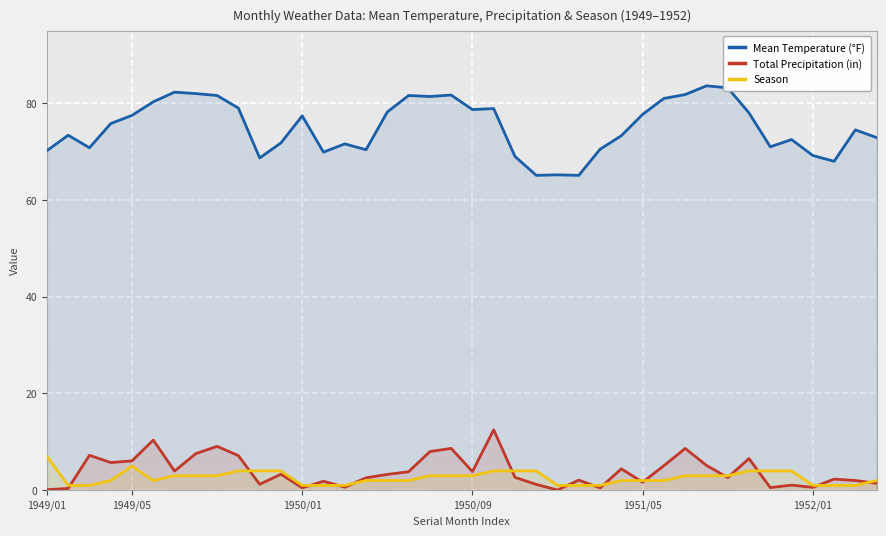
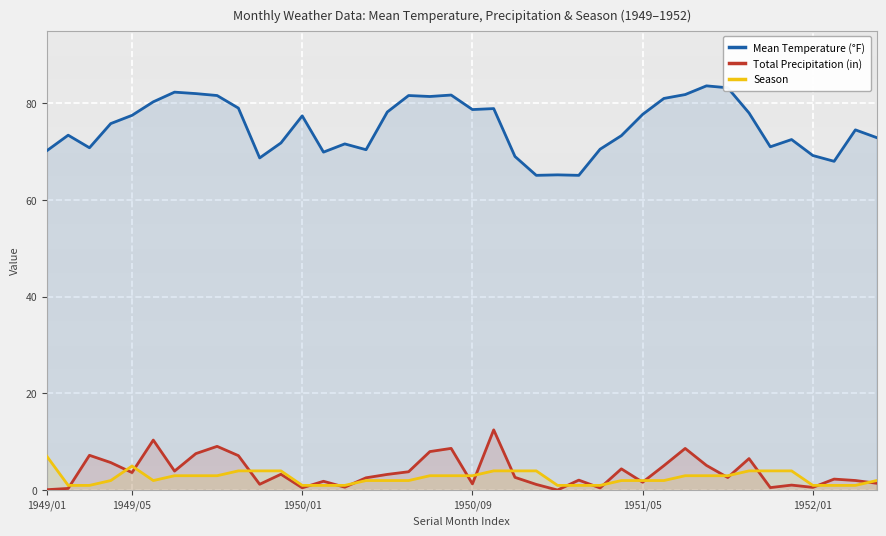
Total Precipitation (in), 1949/05: 6 -> 4
Total Precipitation (in), 1950/09: 4 -> 1
